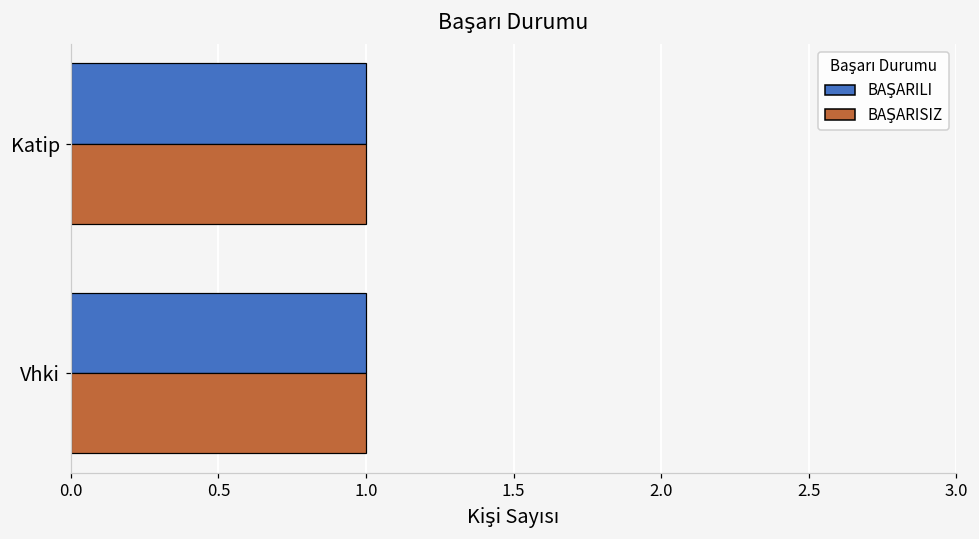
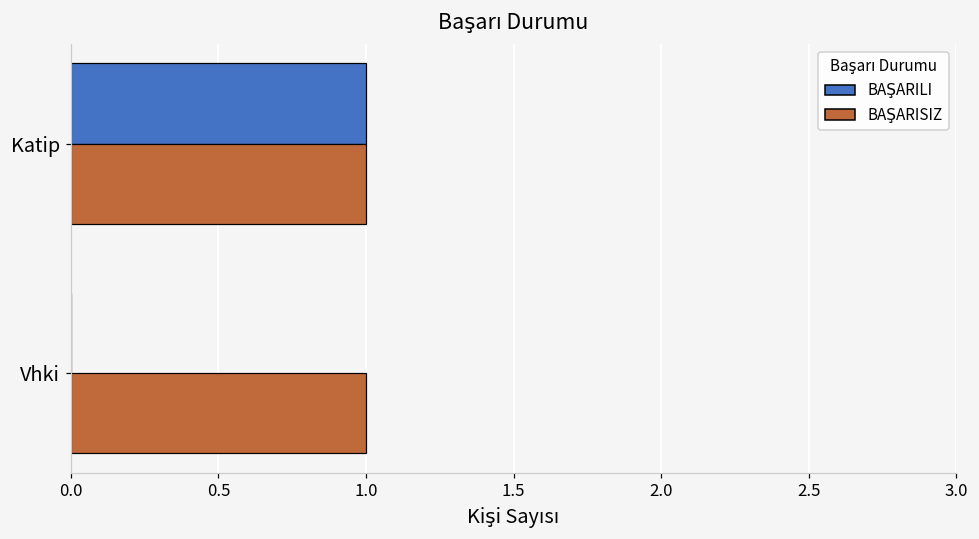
BAŞARILI, Vhki: 1 -> 0
